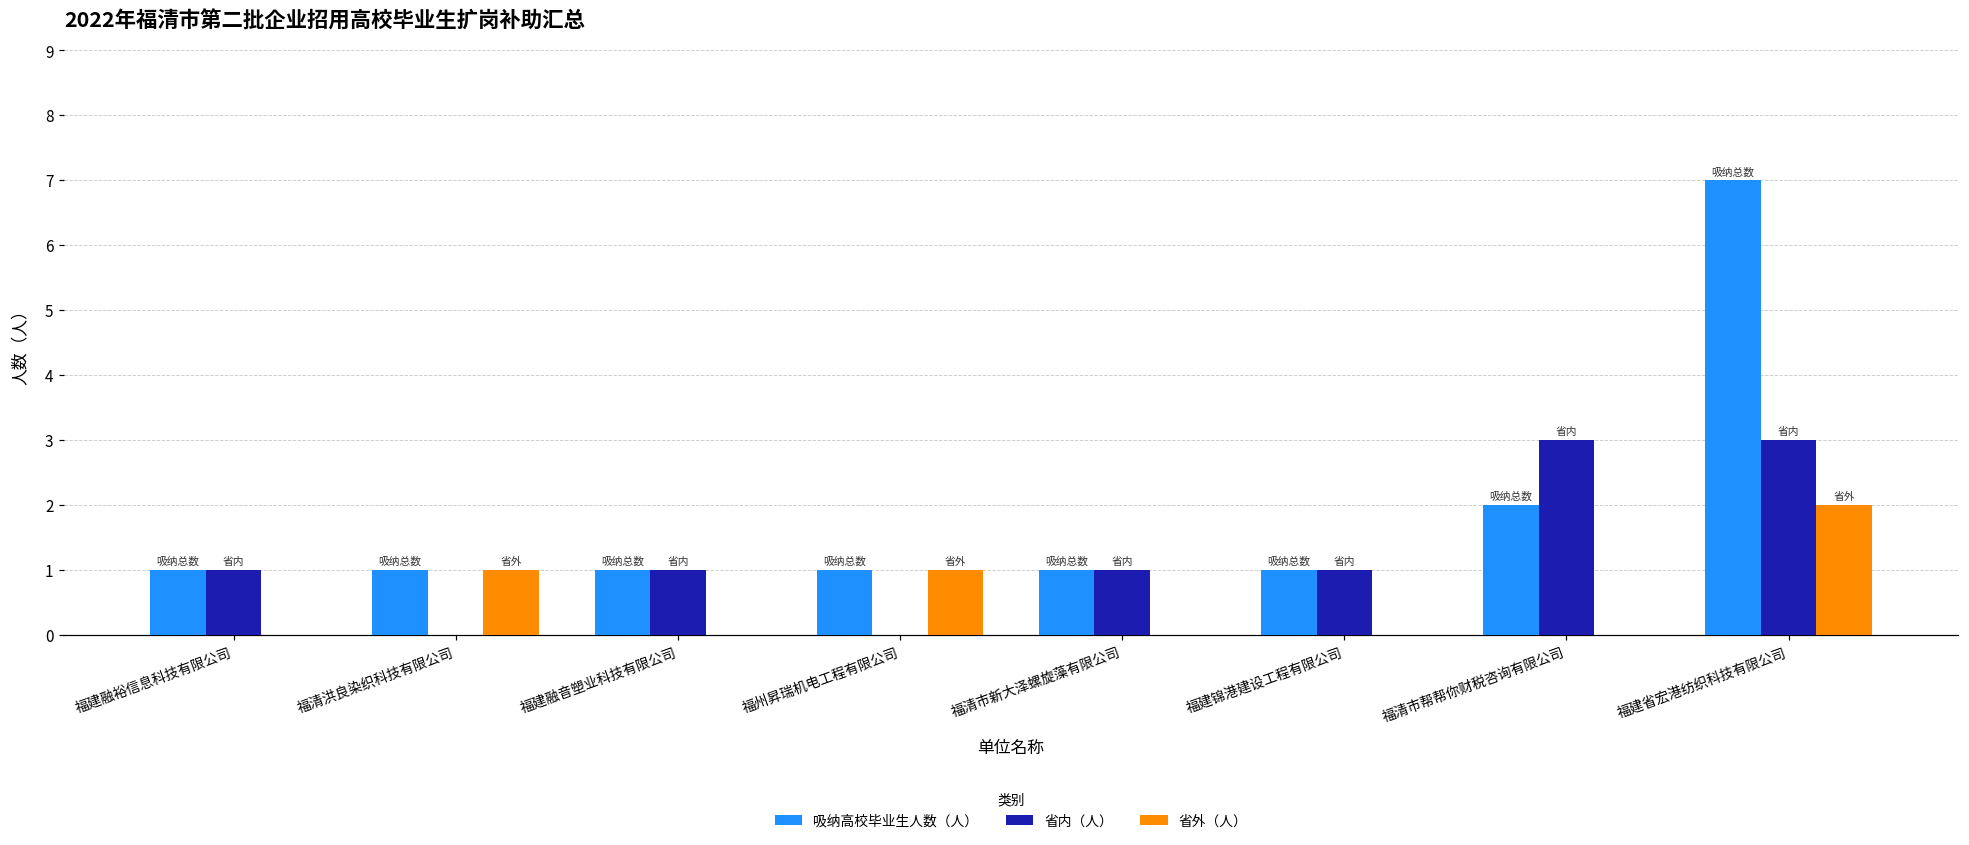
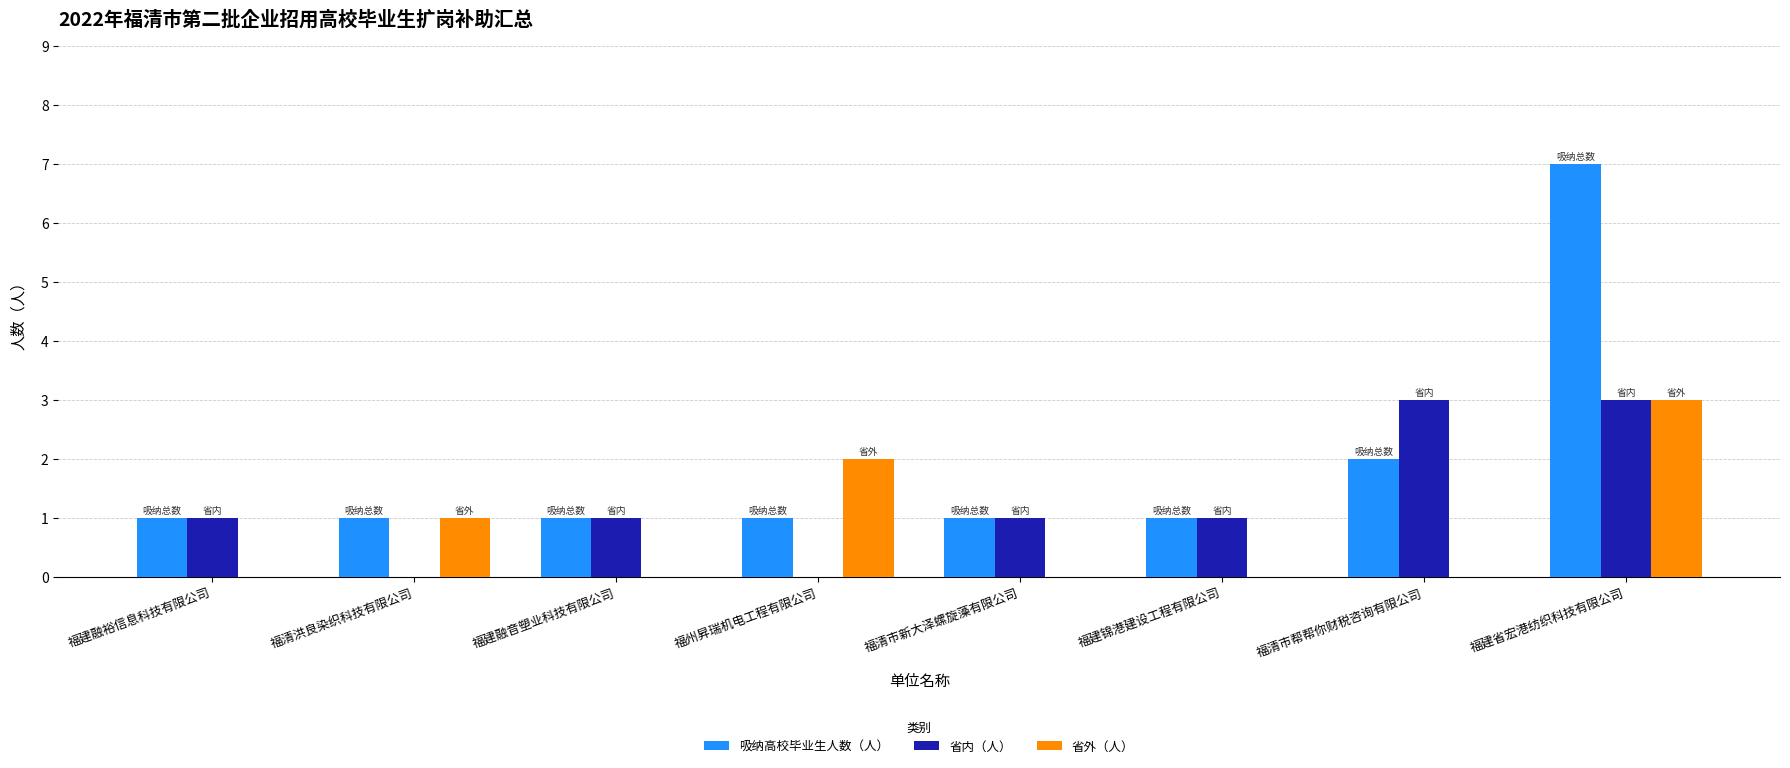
省外（人）, 福州昇瑞机电工程有限公司: 1 -> 2
省外（人）, 福建省宏港纺织科技有限公司: 2 -> 3
